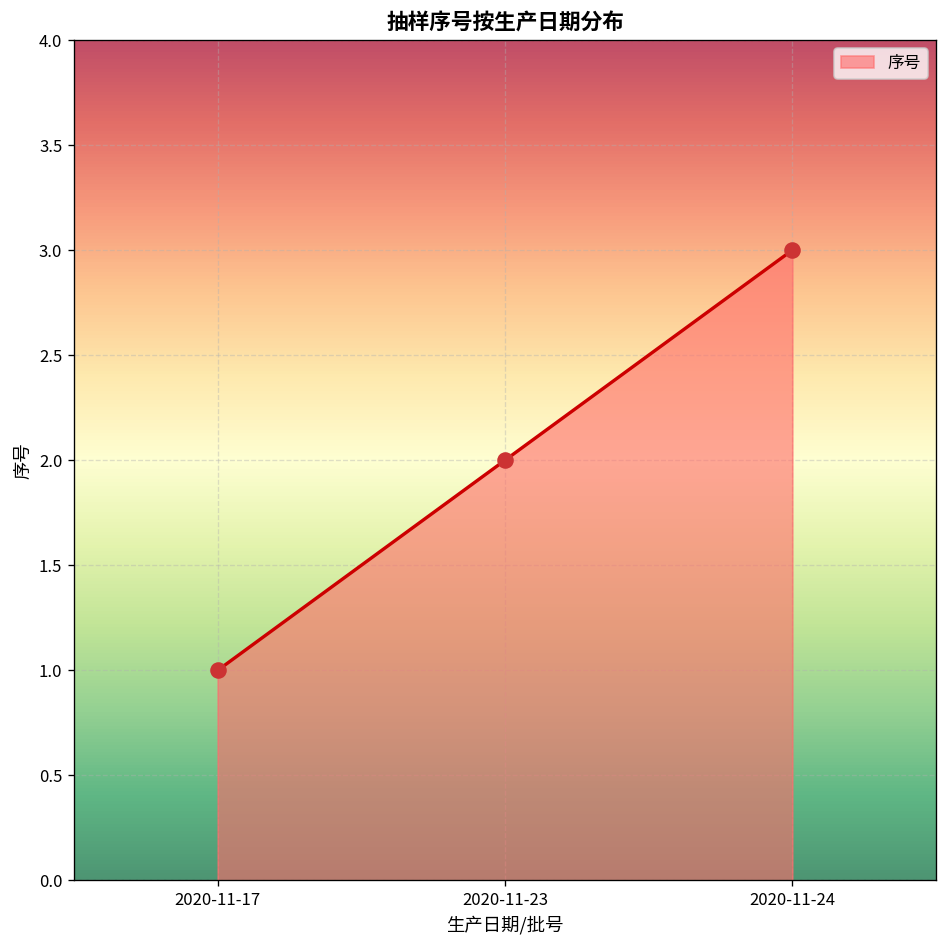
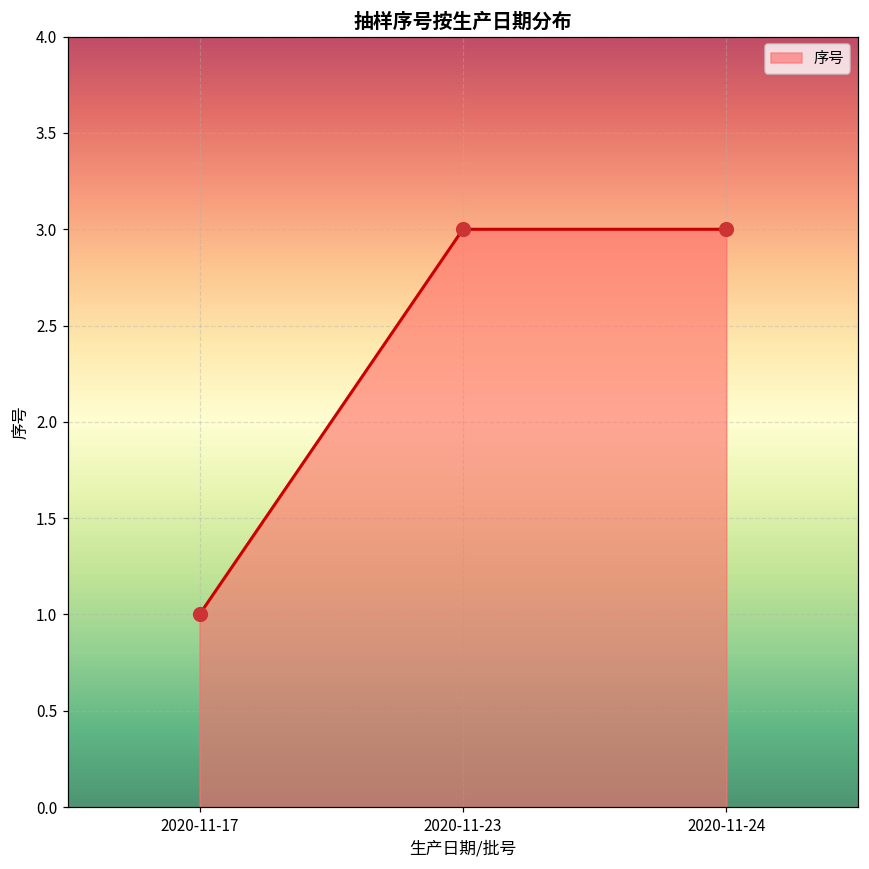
2020-11-23: 2 -> 3
